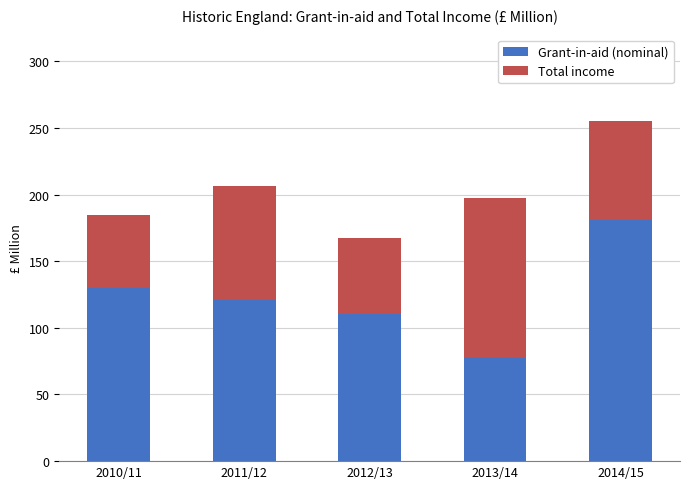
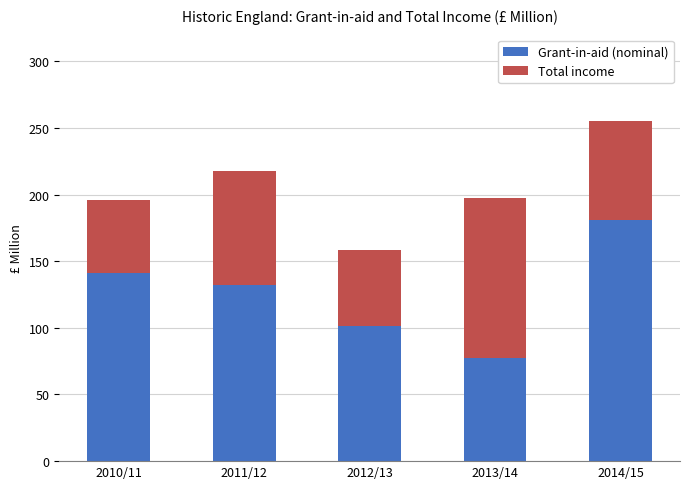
Grant-in-aid (nominal), 2010/11: 130 -> 141
Grant-in-aid (nominal), 2011/12: 121 -> 132
Grant-in-aid (nominal), 2012/13: 110 -> 101
